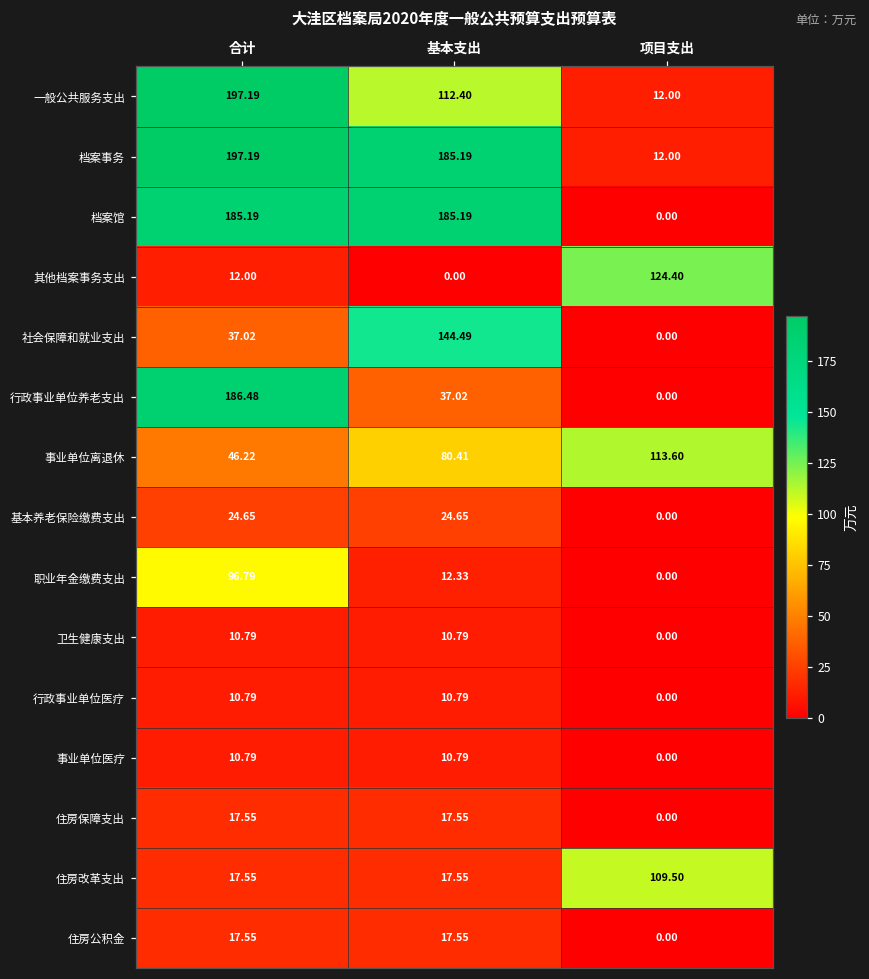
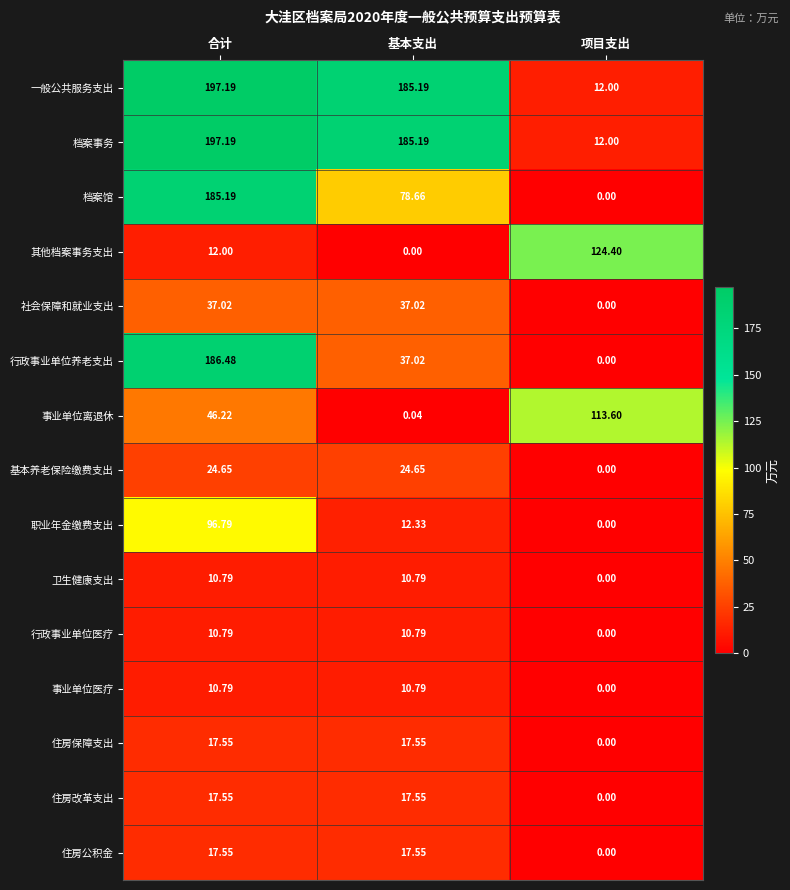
一般公共服务支出, 基本支出: 112.40 -> 185.19
档案馆, 基本支出: 185.19 -> 78.66
社会保障和就业支出, 基本支出: 144.49 -> 37.02
事业单位离退休, 基本支出: 80.41 -> 0.04
住房改革支出, 项目支出: 109.50 -> 0.00
